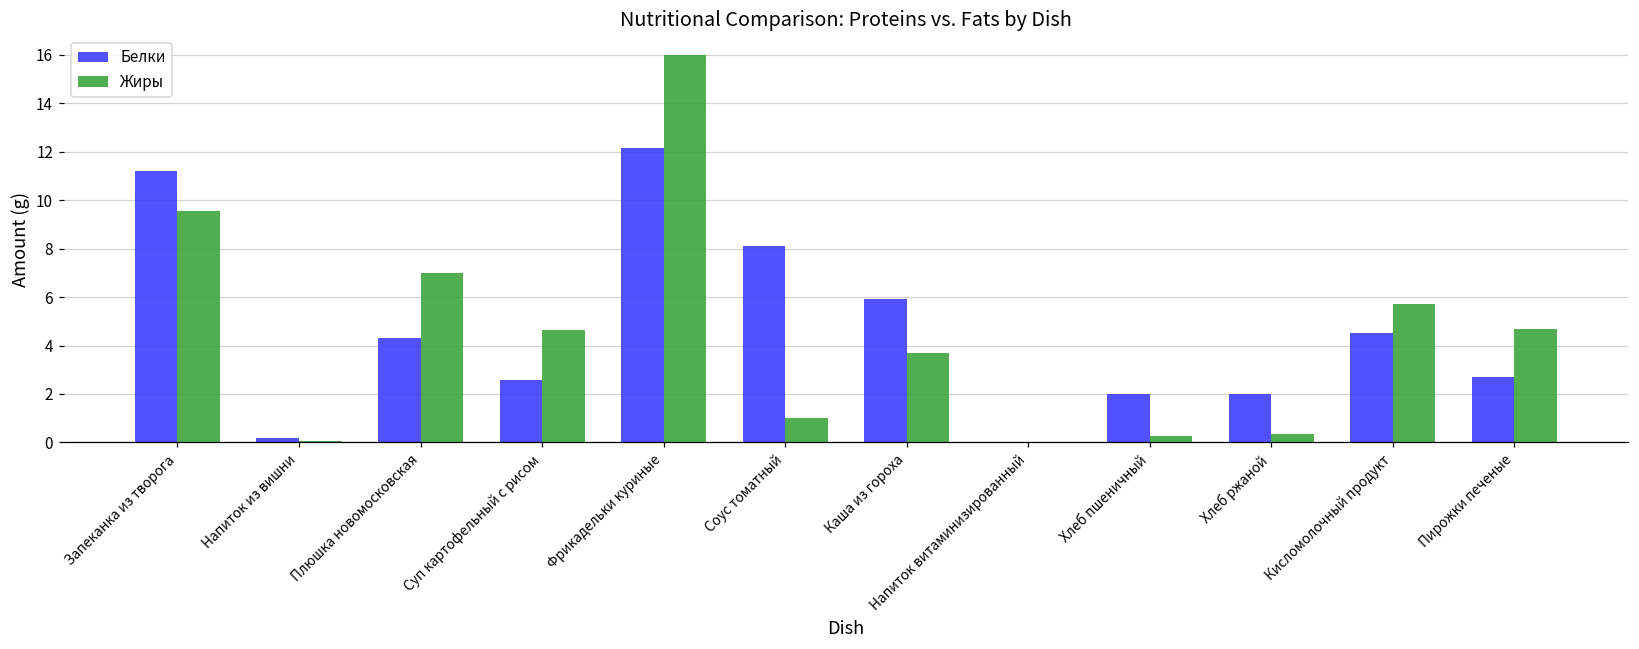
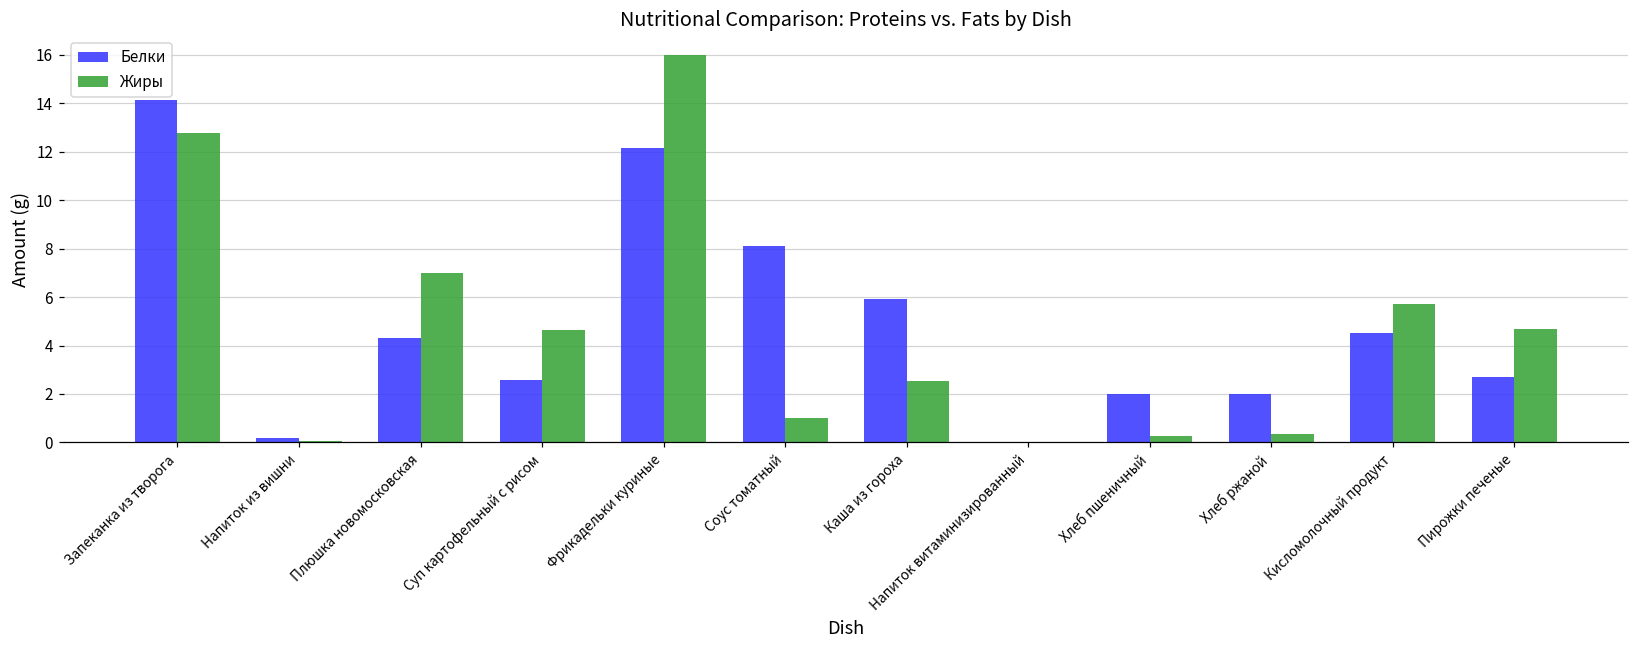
Белки, Запеканка из творога: 11.2 -> 14.1
Жиры, Запеканка из творога: 9.6 -> 12.8
Жиры, Каша из гороха: 3.7 -> 2.5
